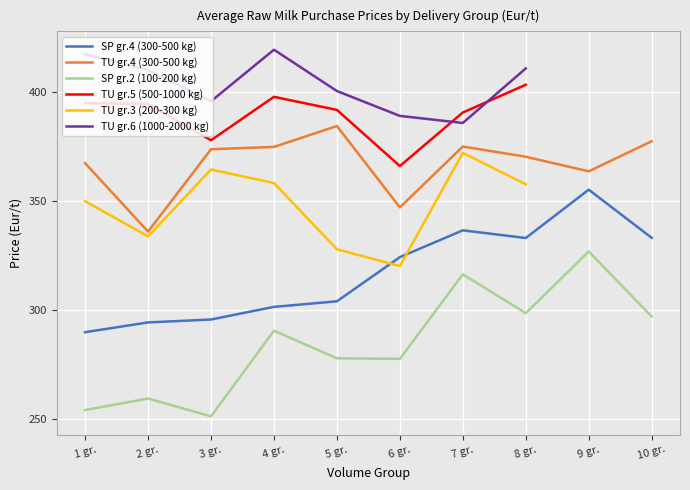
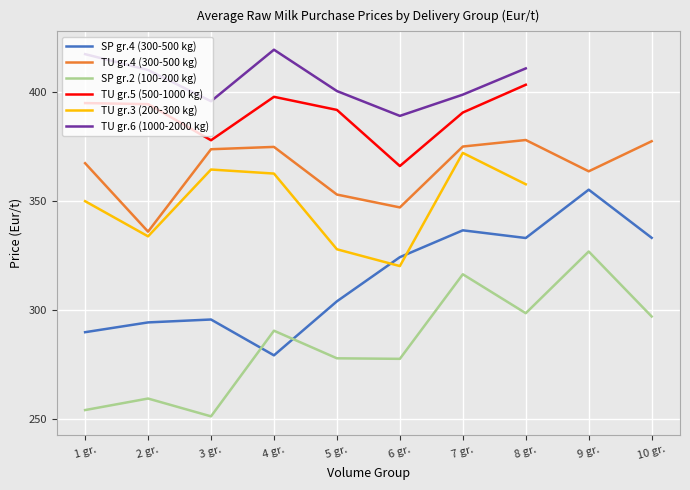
SP gr.4 (300-500 kg), 4 gr.: 302 -> 279
TU gr.3 (200-300 kg), 4 gr.: 358 -> 363
TU gr.4 (300-500 kg), 5 gr.: 384 -> 353
TU gr.6 (1000-2000 kg), 7 gr.: 386 -> 399
TU gr.4 (300-500 kg), 8 gr.: 370 -> 378
